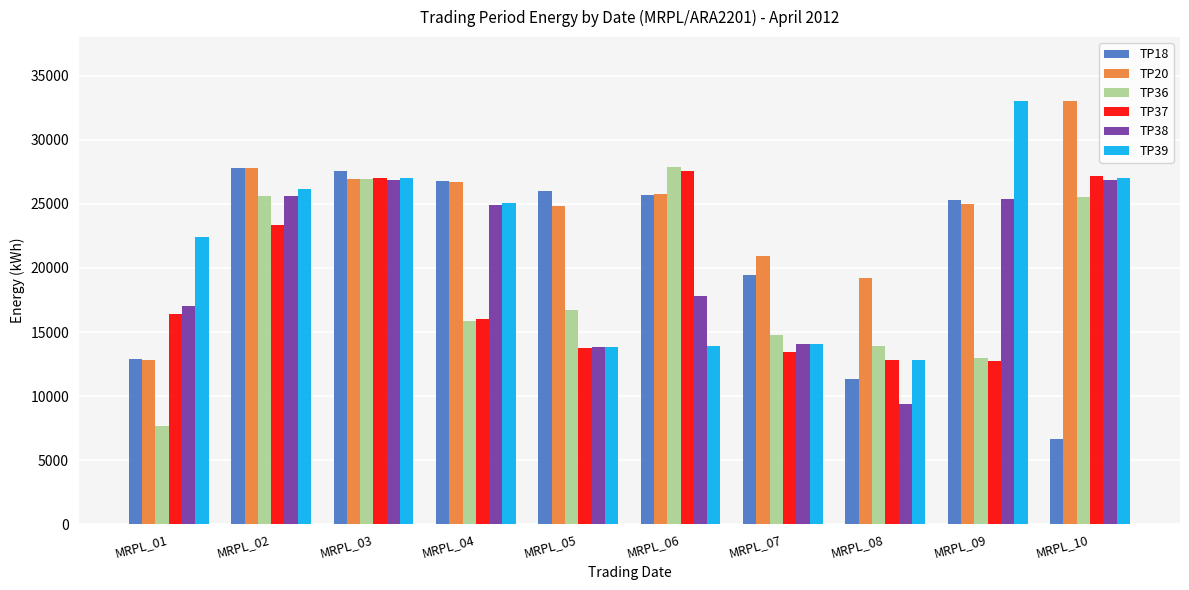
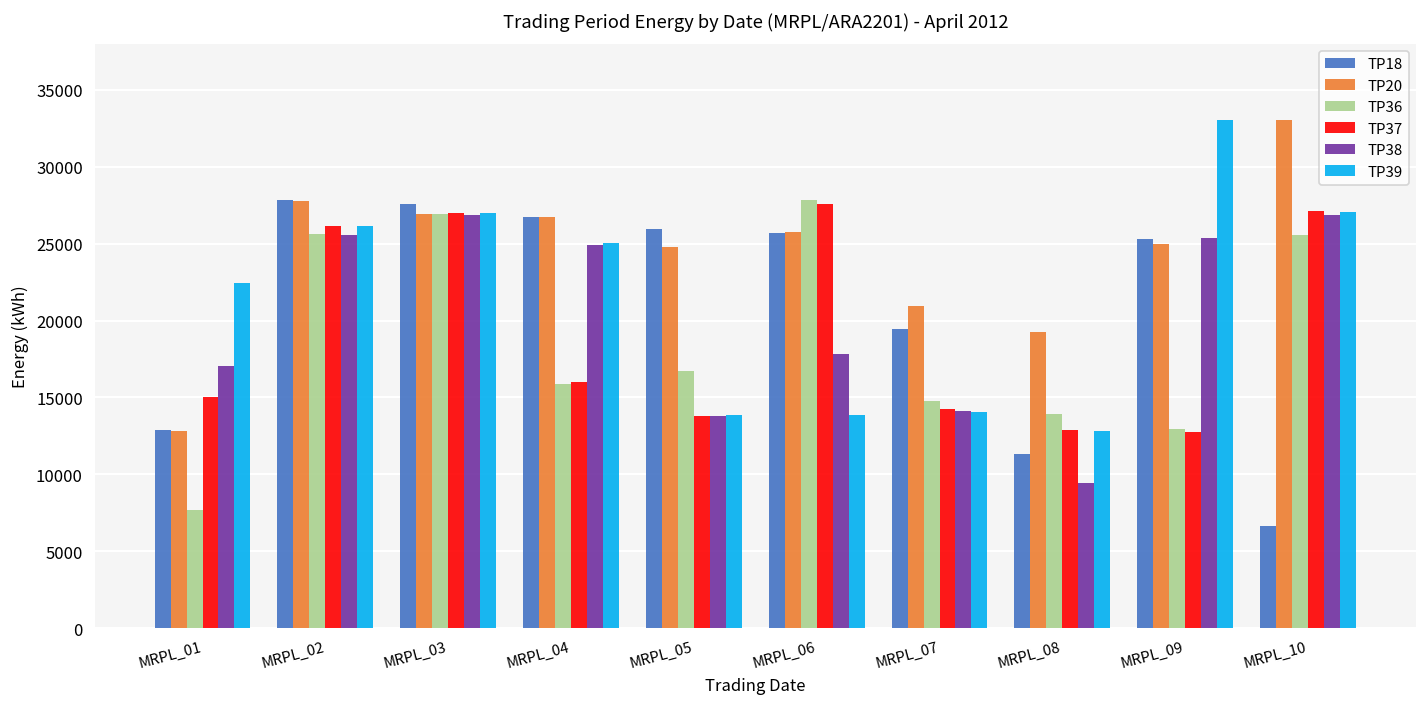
TP37, MRPL_01: 16400 -> 15000
TP37, MRPL_02: 23400 -> 26100
TP37, MRPL_07: 13500 -> 14200
